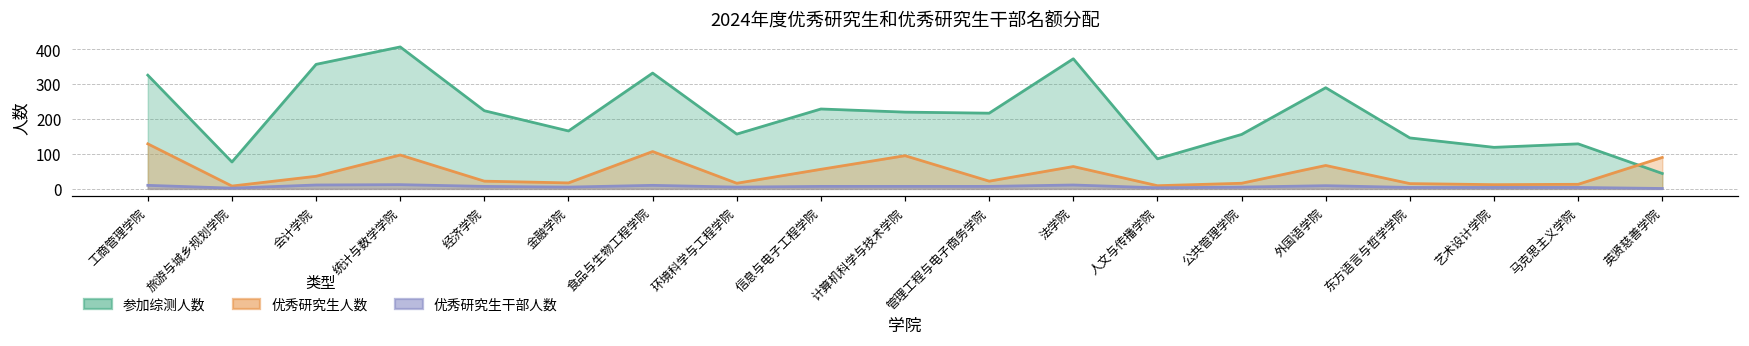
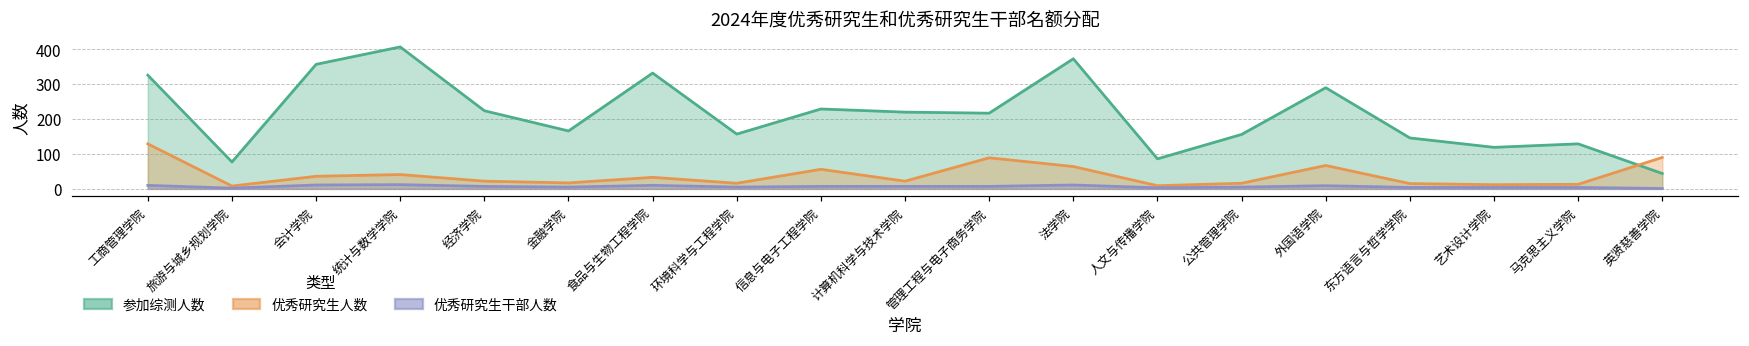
优秀研究生人数, 统计与数学学院: 100 -> 40
优秀研究生人数, 食品与生物工程学院: 110 -> 30
优秀研究生人数, 计算机科学与技术学院: 100 -> 20
优秀研究生人数, 管理工程与电子商务学院: 20 -> 90
